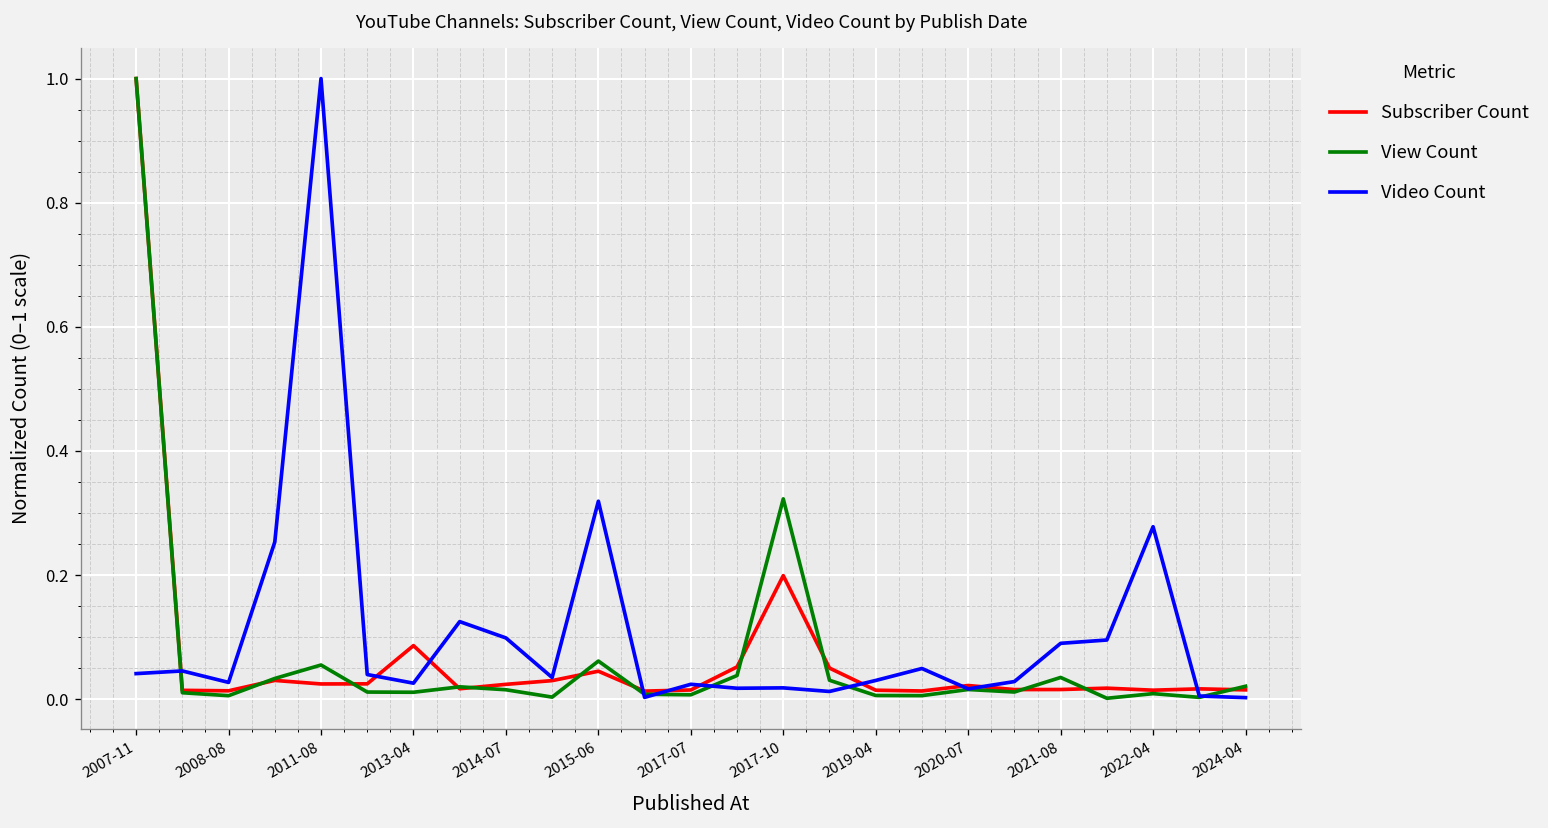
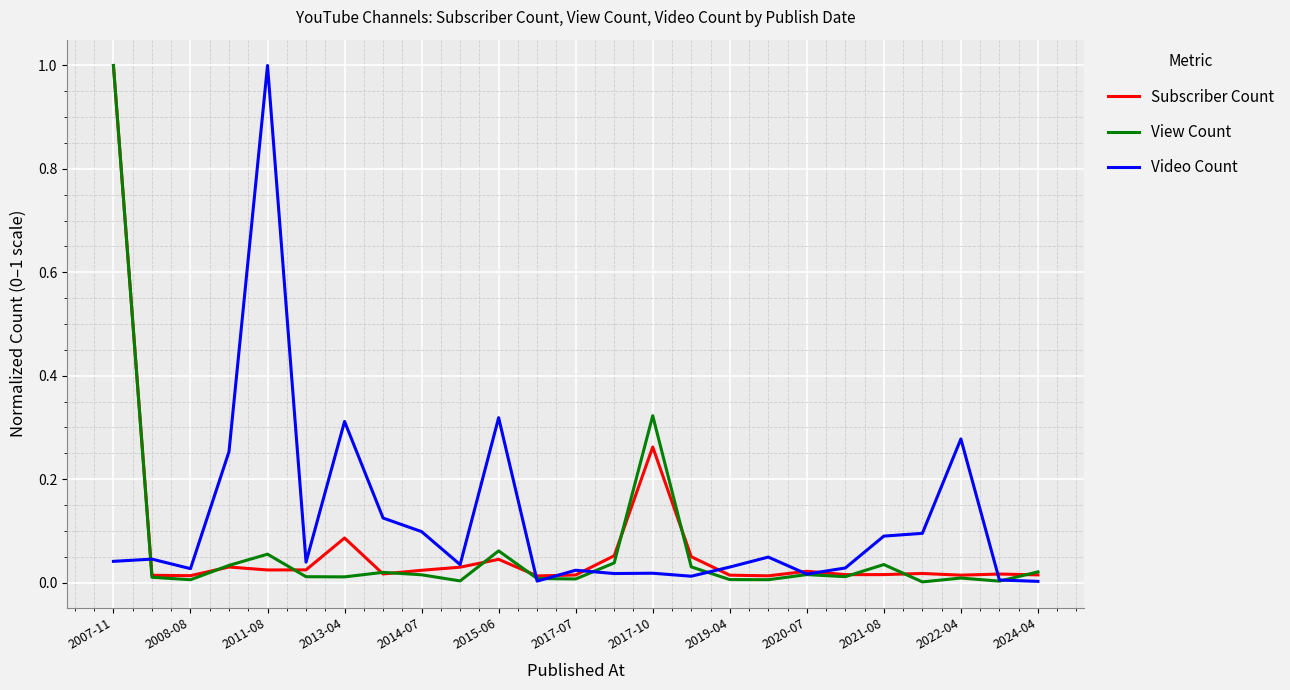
Video Count, 2013-04: 0.03 -> 0.31
Subscriber Count, 2017-10: 0.20 -> 0.26
